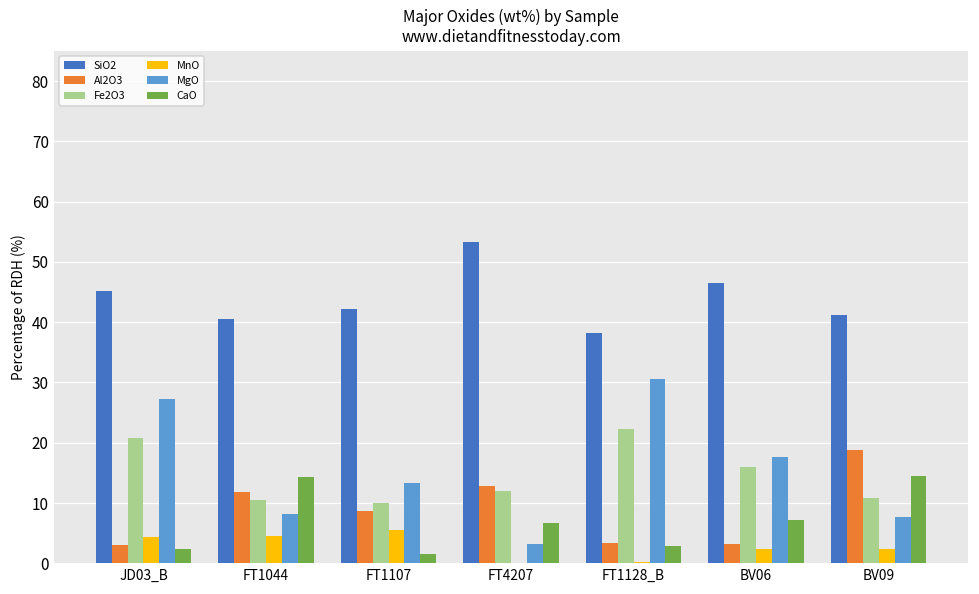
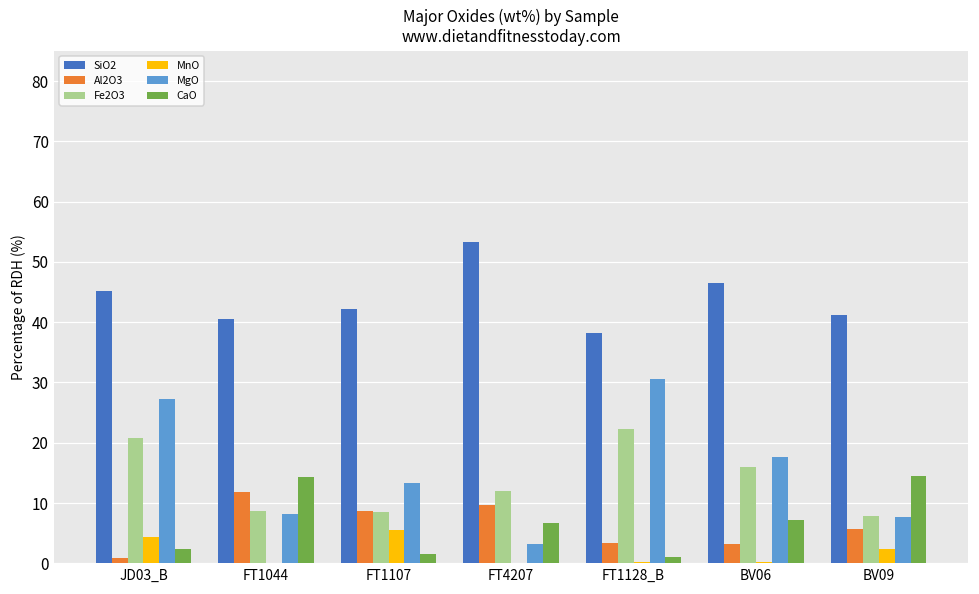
Al2O3, JD03_B: 3 -> 1
Fe2O3, FT1044: 10 -> 9
MnO, FT1044: 5 -> 0
Fe2O3, FT1107: 10 -> 9
Al2O3, FT4207: 13 -> 10
CaO, FT1128_B: 3 -> 1
MnO, BV06: 2 -> 0
Al2O3, BV09: 19 -> 6
Fe2O3, BV09: 11 -> 8
